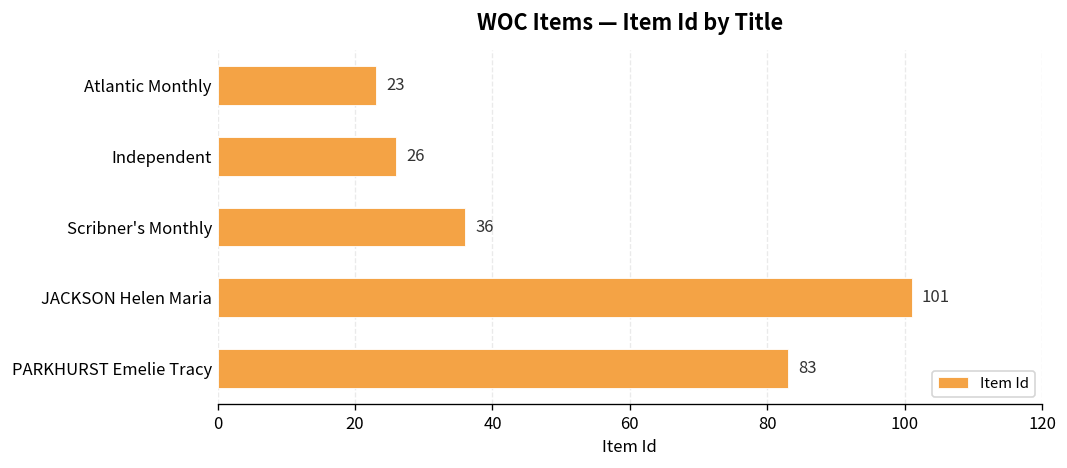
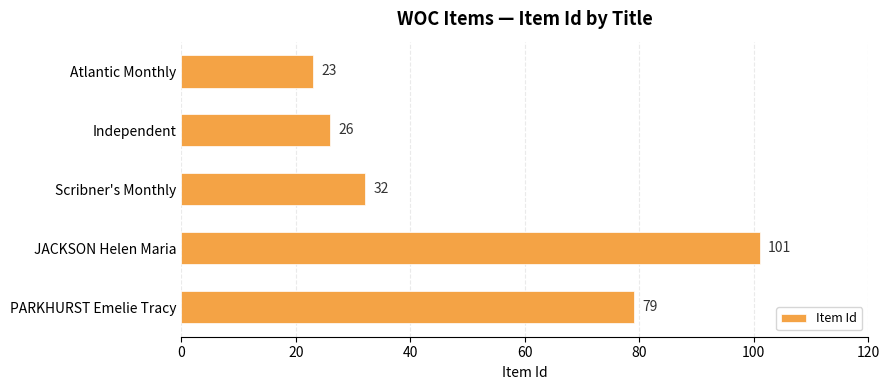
Scribner's Monthly: 36 -> 32
PARKHURST Emelie Tracy: 83 -> 79
